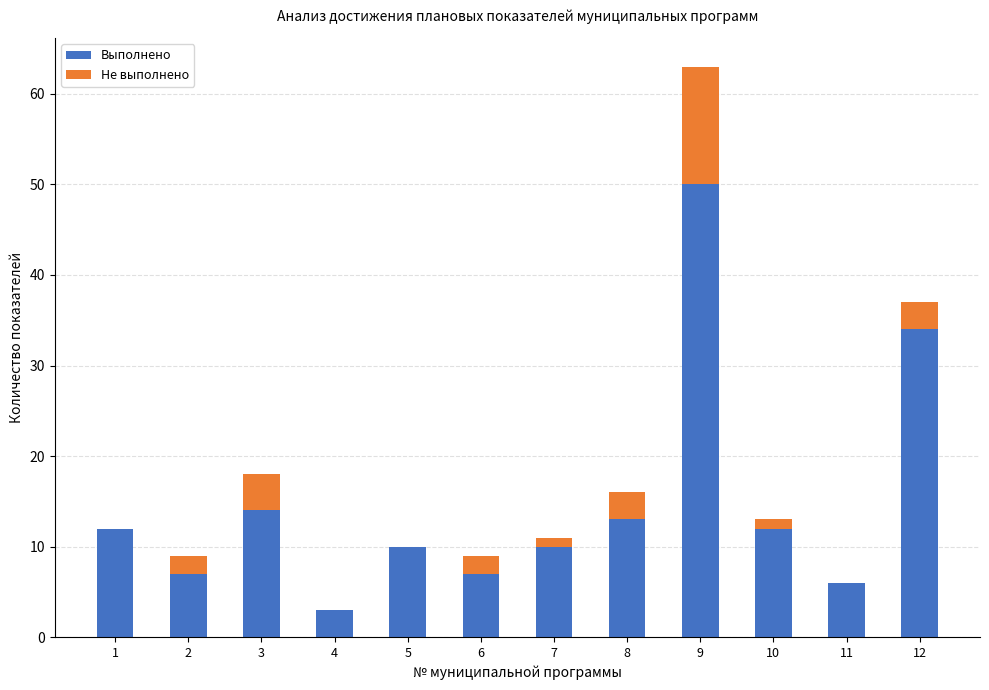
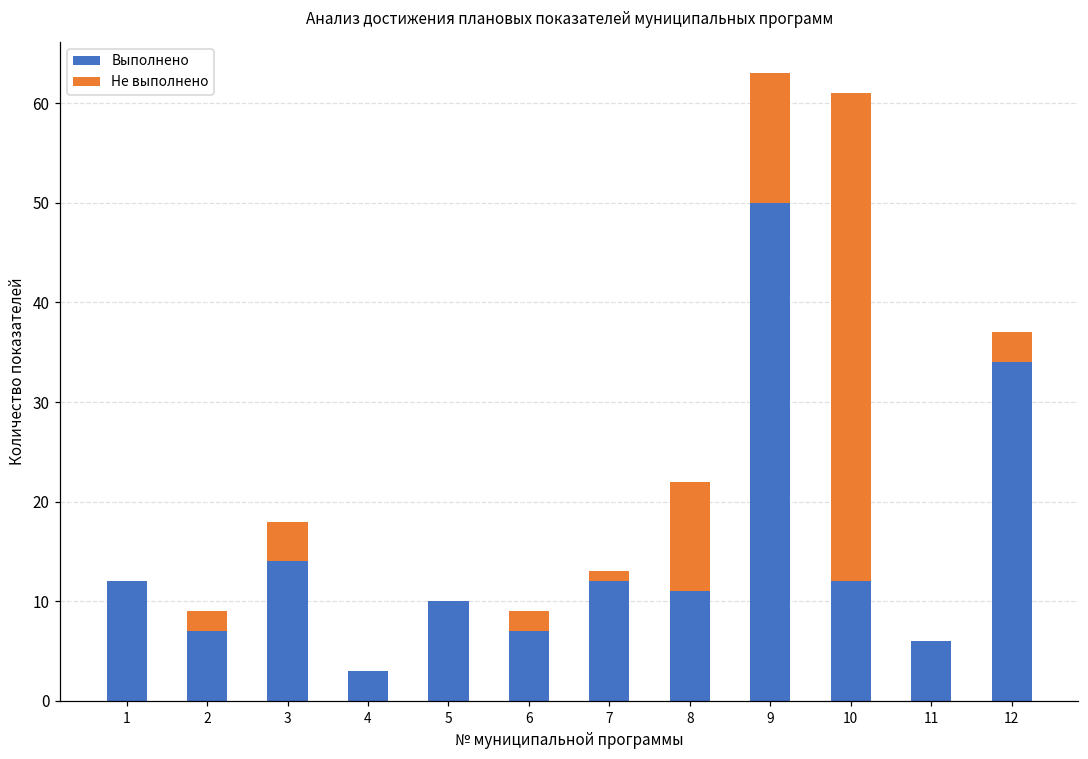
Выполнено, 7: 10 -> 12
Выполнено, 8: 13 -> 11
Не выполнено, 8: 3 -> 11
Не выполнено, 10: 1 -> 49
